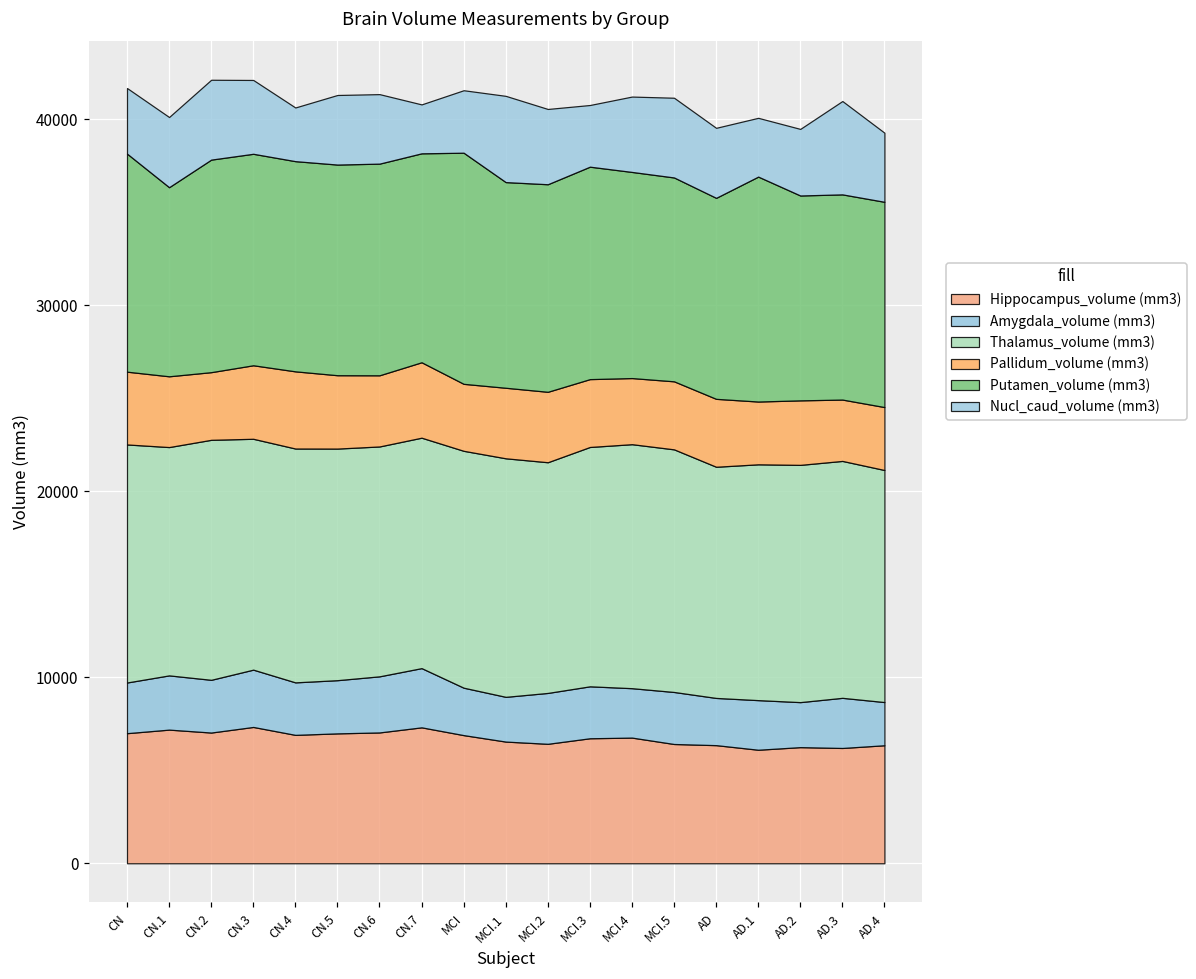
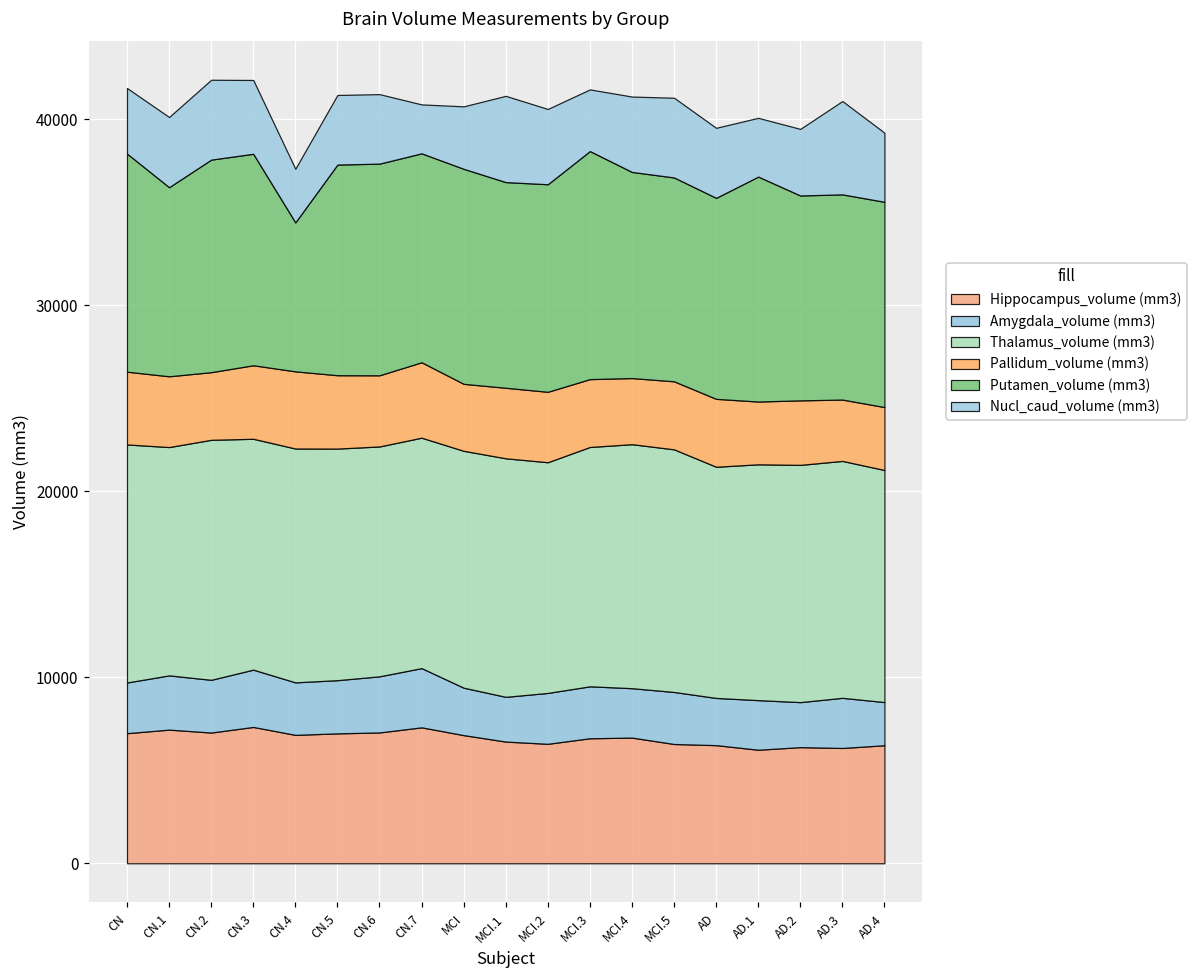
Putamen_volume (mm3), CN.4: 11300 -> 8000
Putamen_volume (mm3), MCI: 12400 -> 11600
Putamen_volume (mm3), MCI.3: 11400 -> 12300
